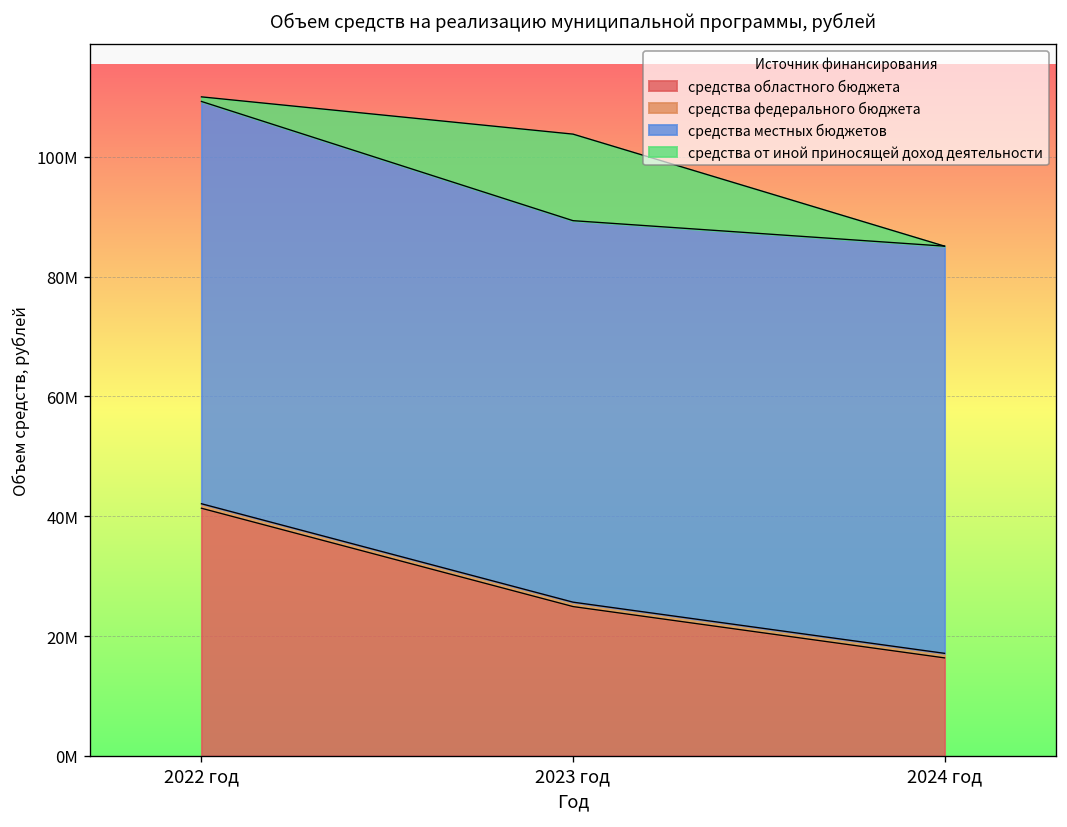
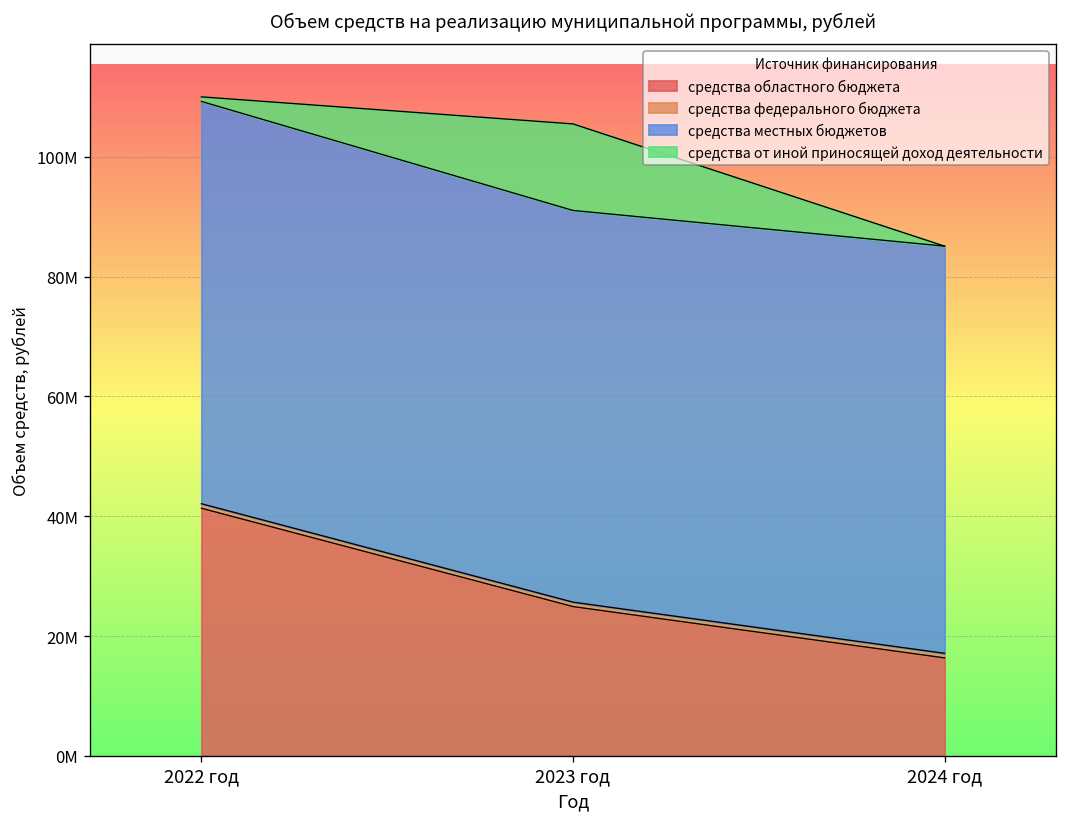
средства местных бюджетов, 2023 год: 64000000 -> 65000000
